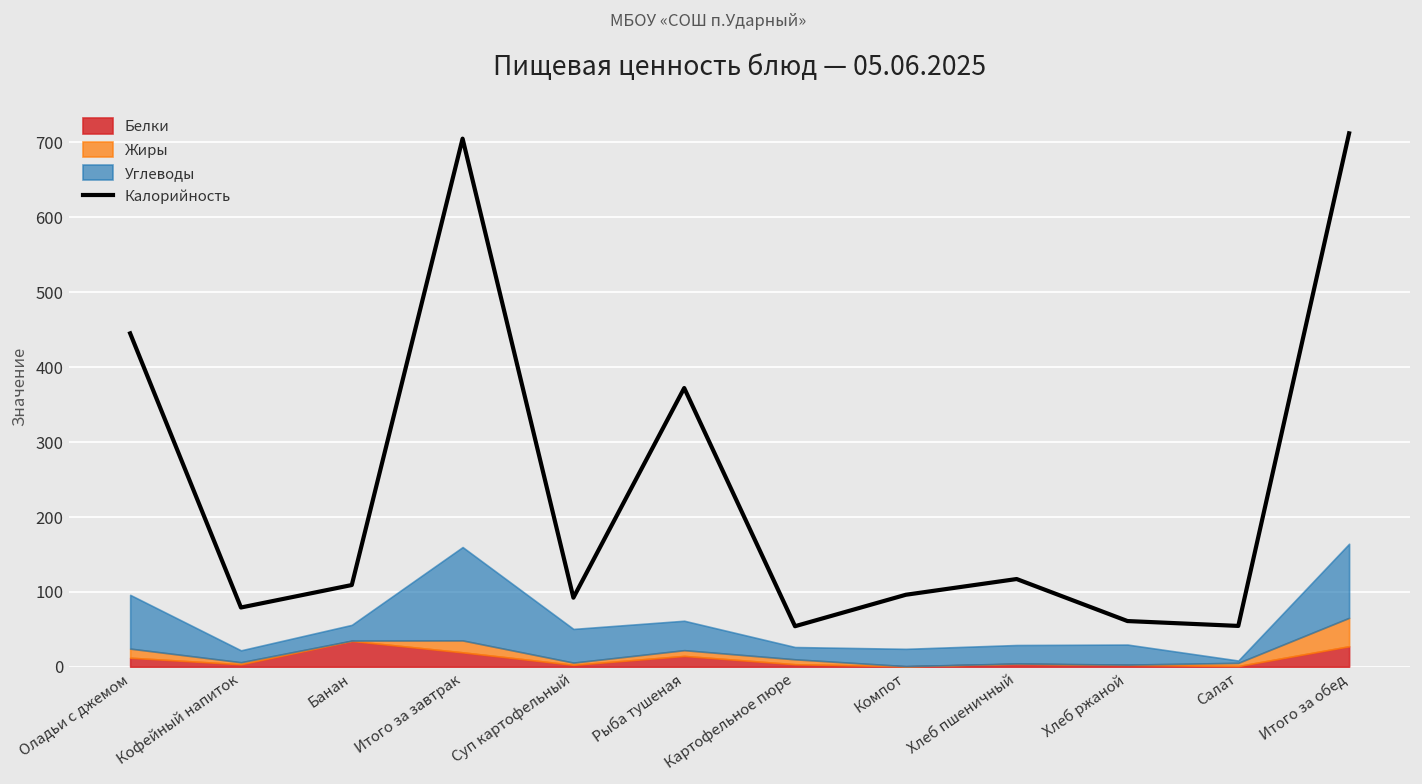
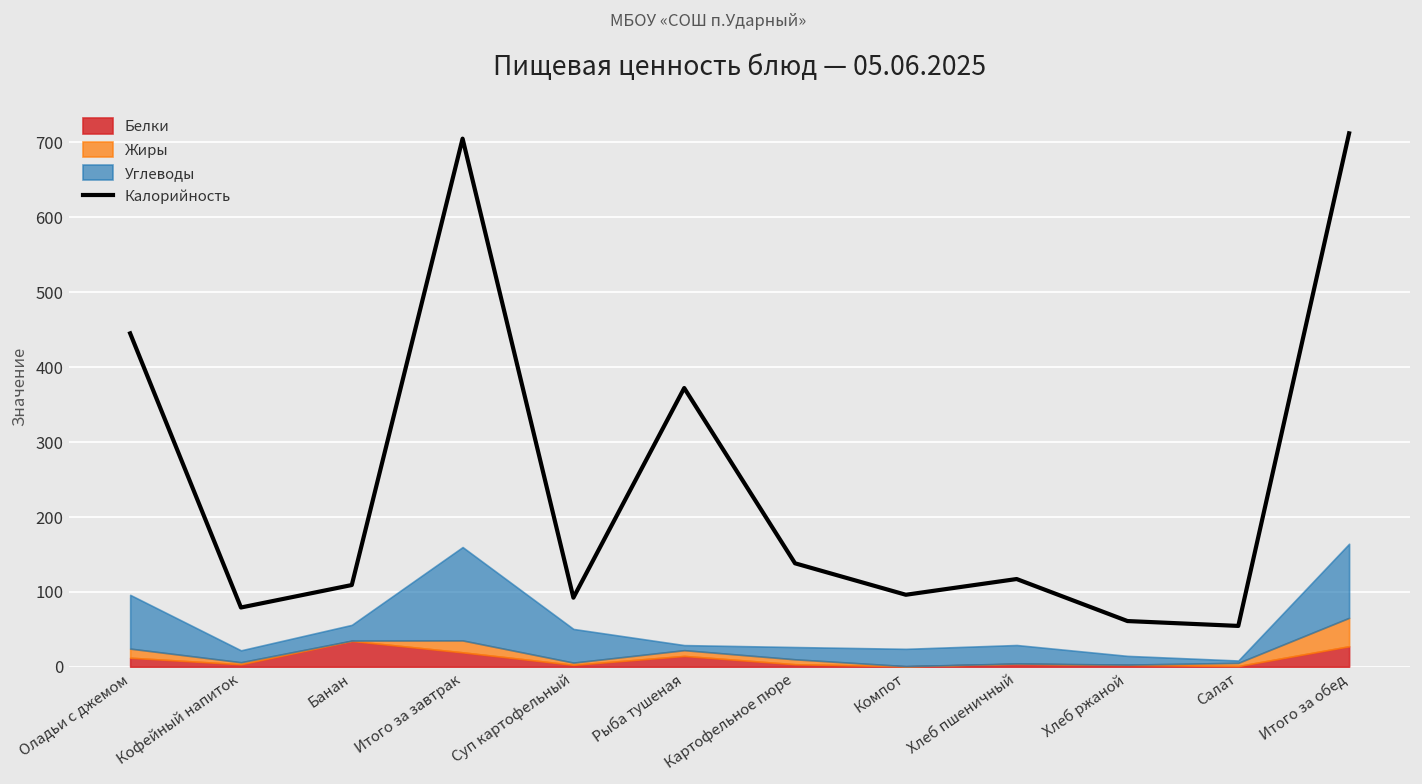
Углеводы, Рыба тушеная: 40 -> 10
Калорийность, Картофельное пюре: 50 -> 140
Углеводы, Хлеб ржаной: 30 -> 10
